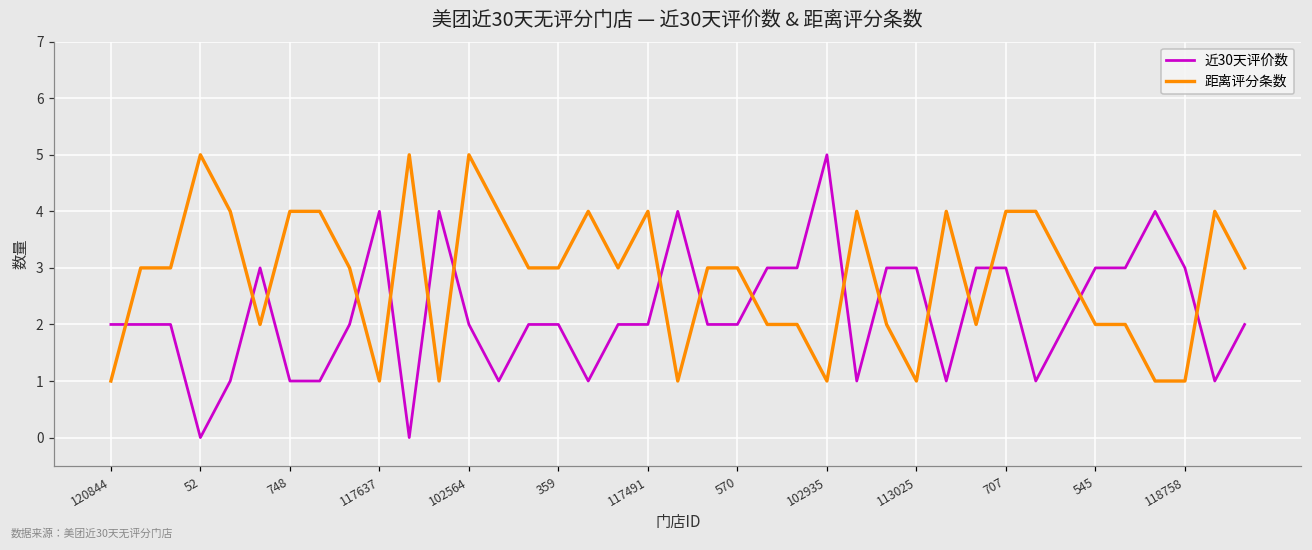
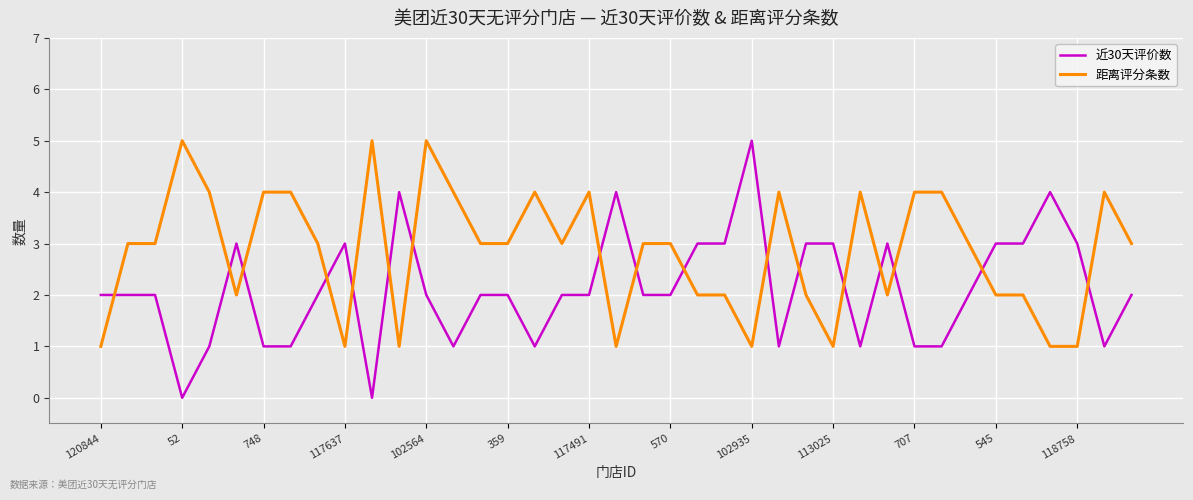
近30天评价数, 117637: 4 -> 3
近30天评价数, 707: 3 -> 1
